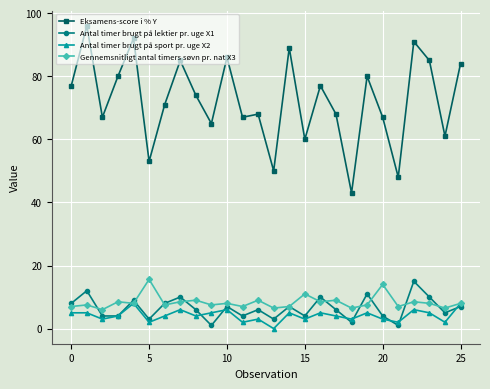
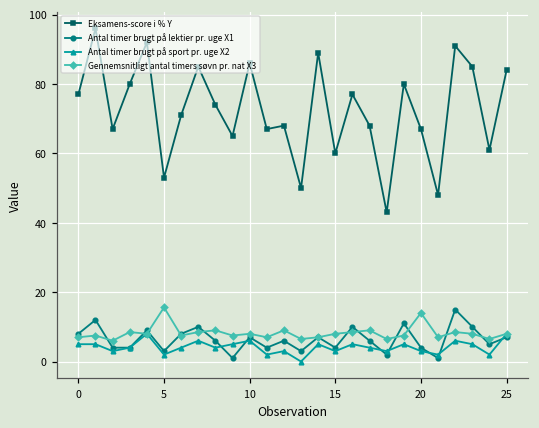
Gennemsnitligt antal timers søvn pr. nat X3, 15: 11 -> 8
